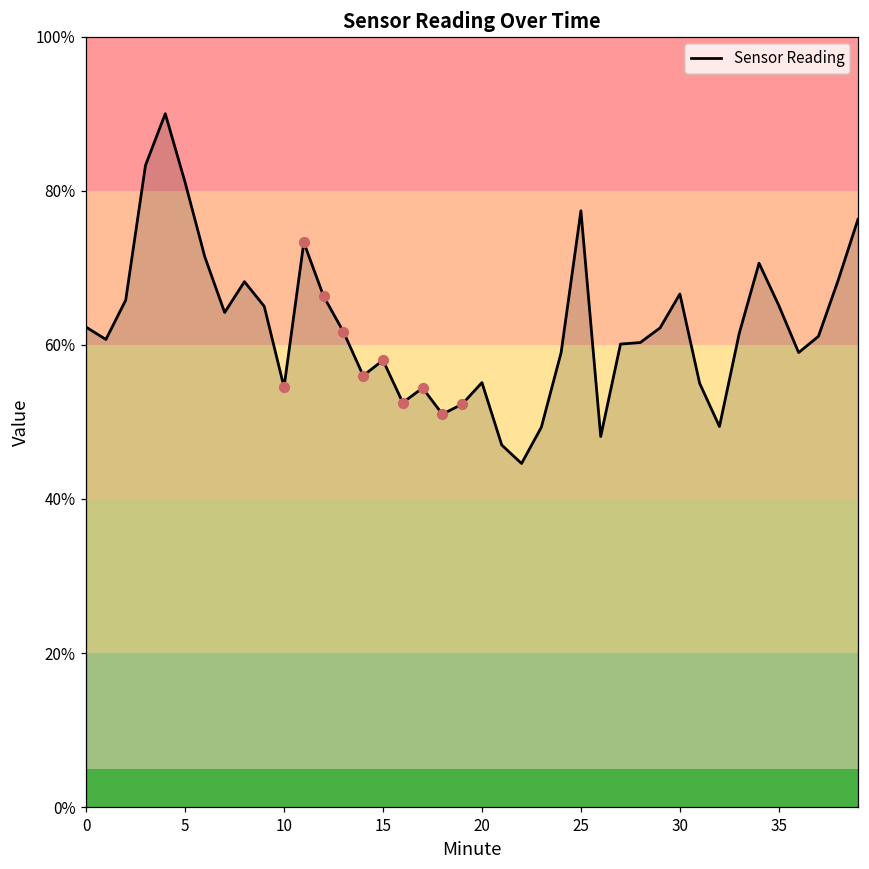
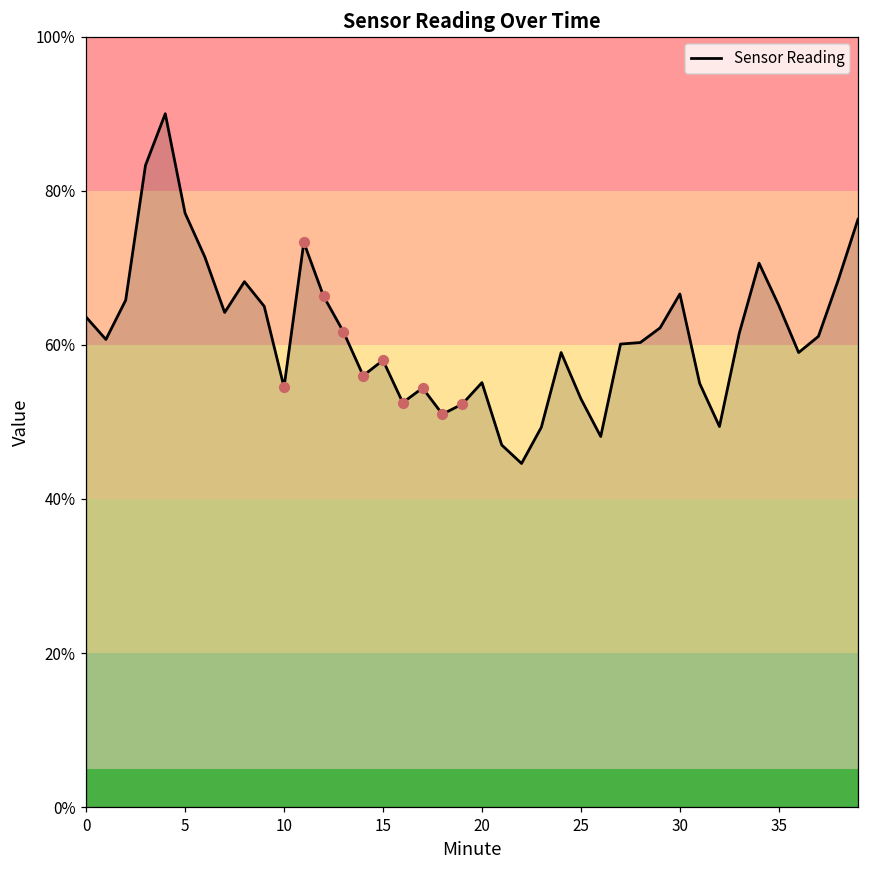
Sensor Reading, 0: 62% -> 64%
Sensor Reading, 5: 81% -> 77%
Sensor Reading, 25: 77% -> 53%
